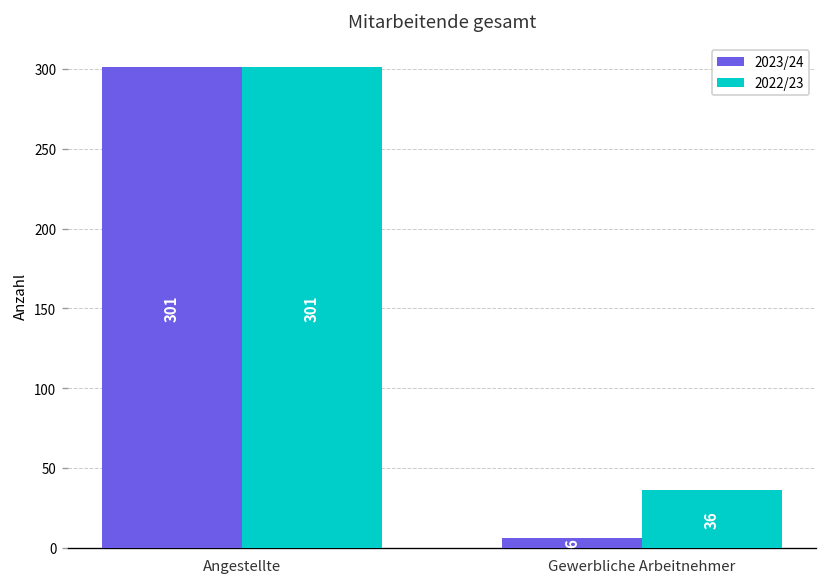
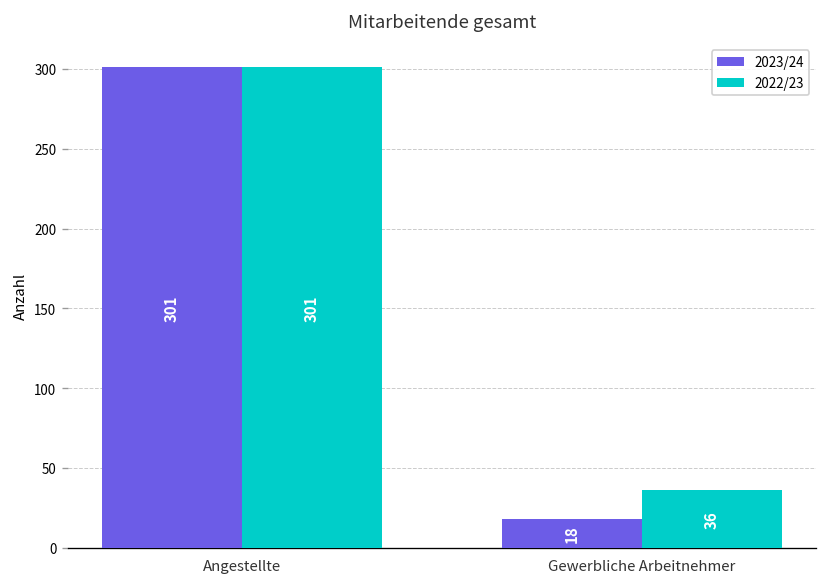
2023/24, Gewerbliche Arbeitnehmer: 6 -> 18
